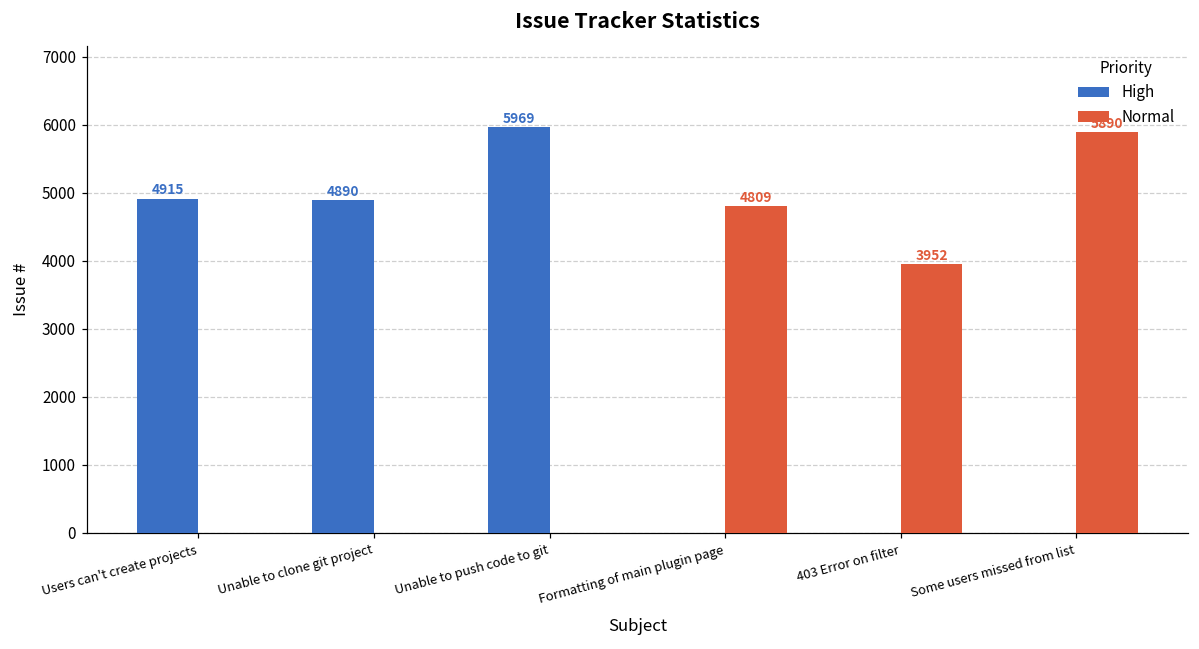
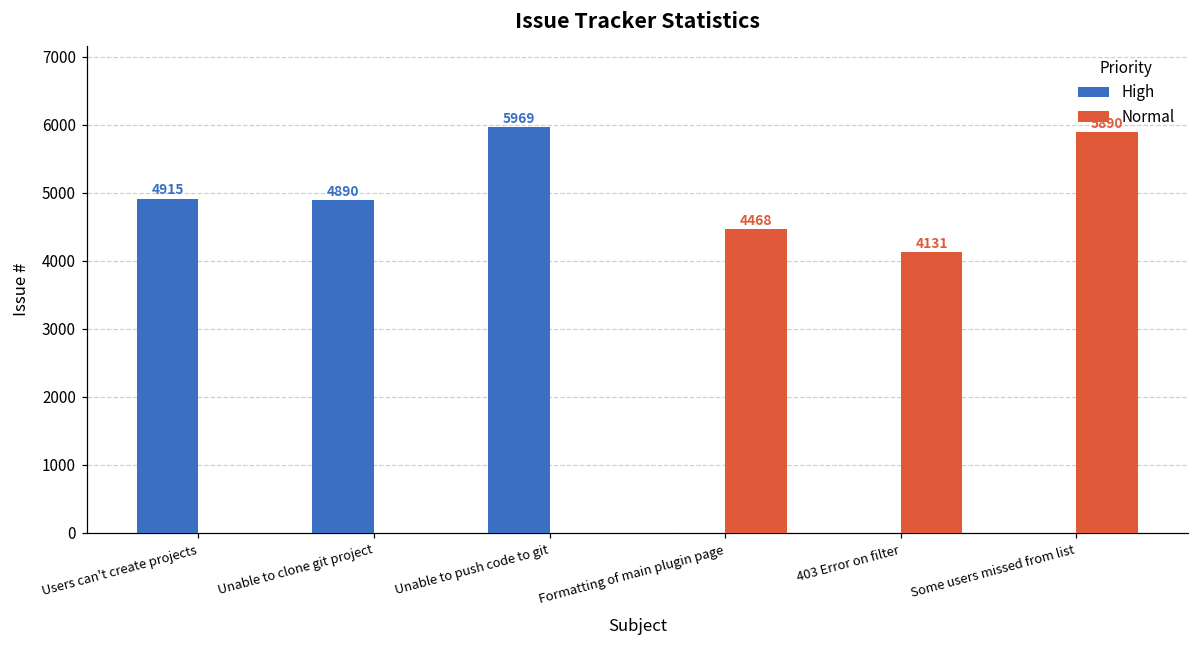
Normal, Formatting of main plugin page: 4809 -> 4468
Normal, 403 Error on filter: 3952 -> 4131
